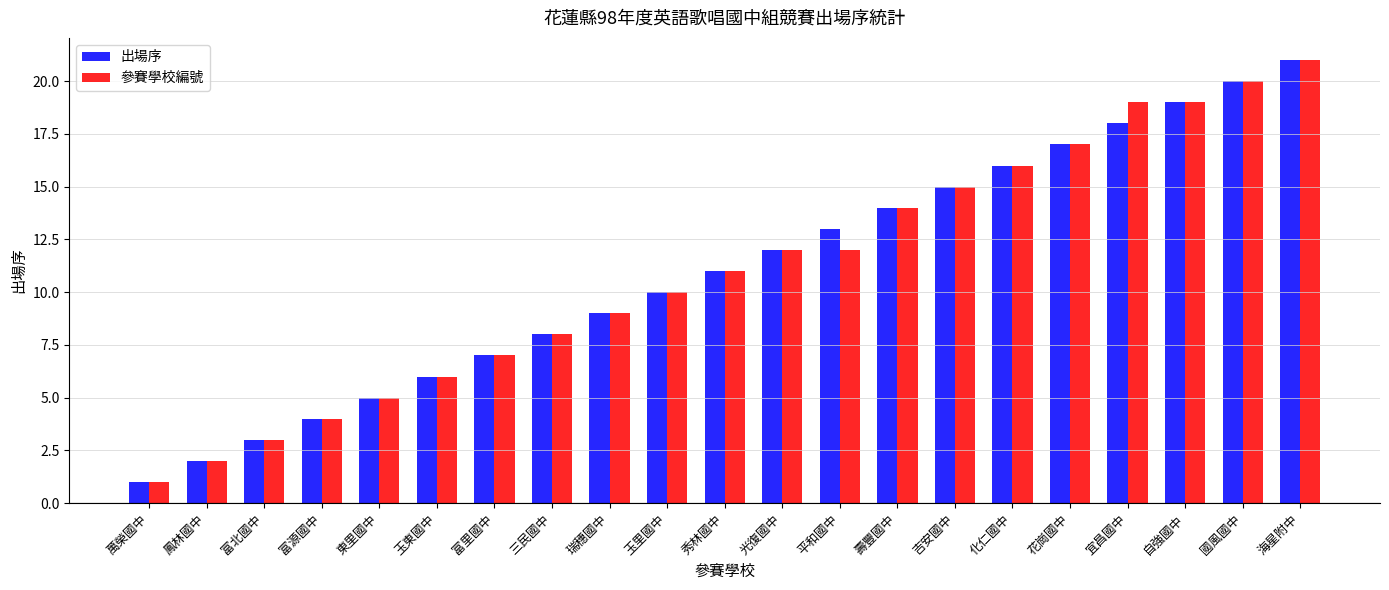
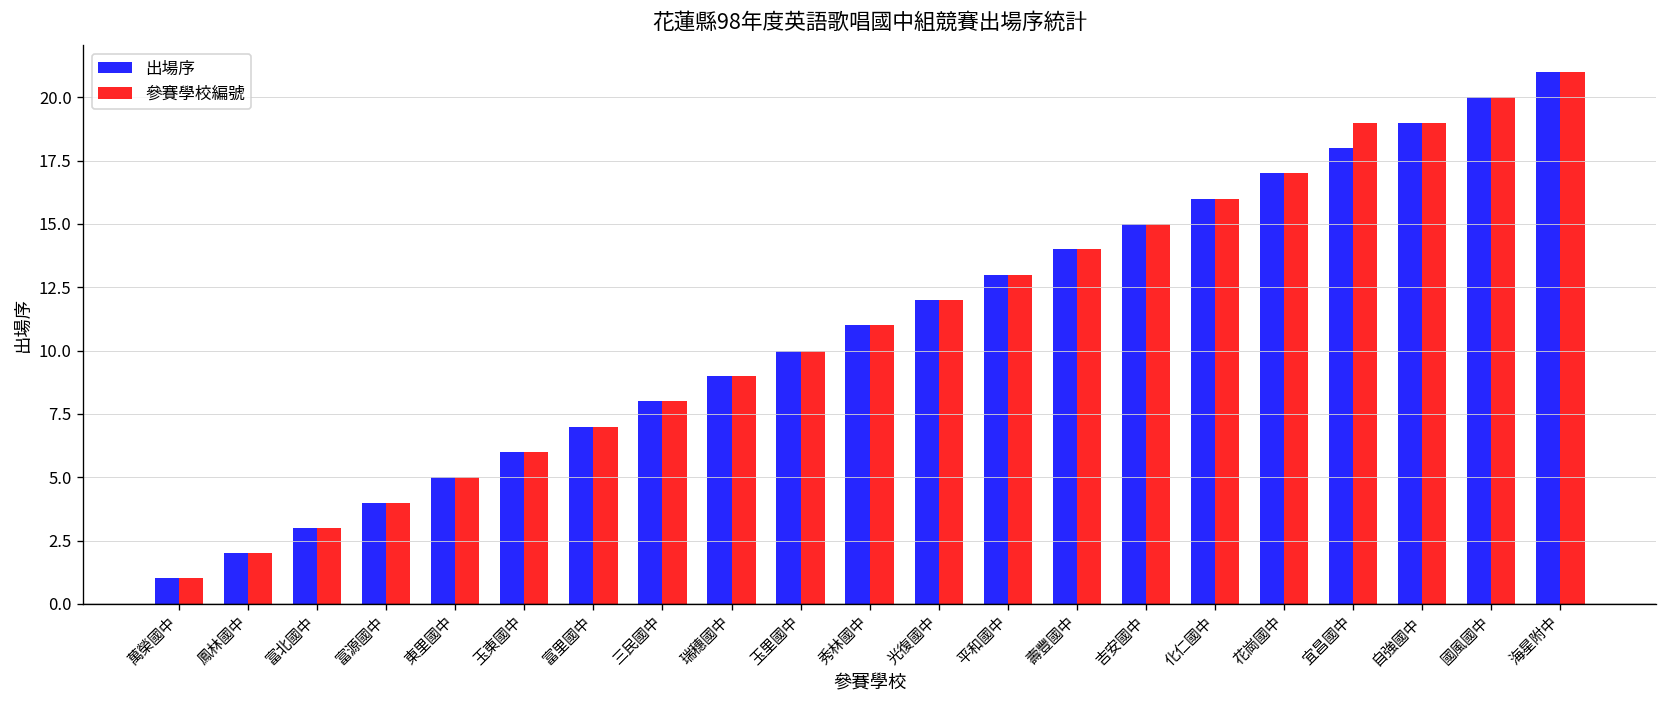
參賽學校編號, 平和國中: 12 -> 13
